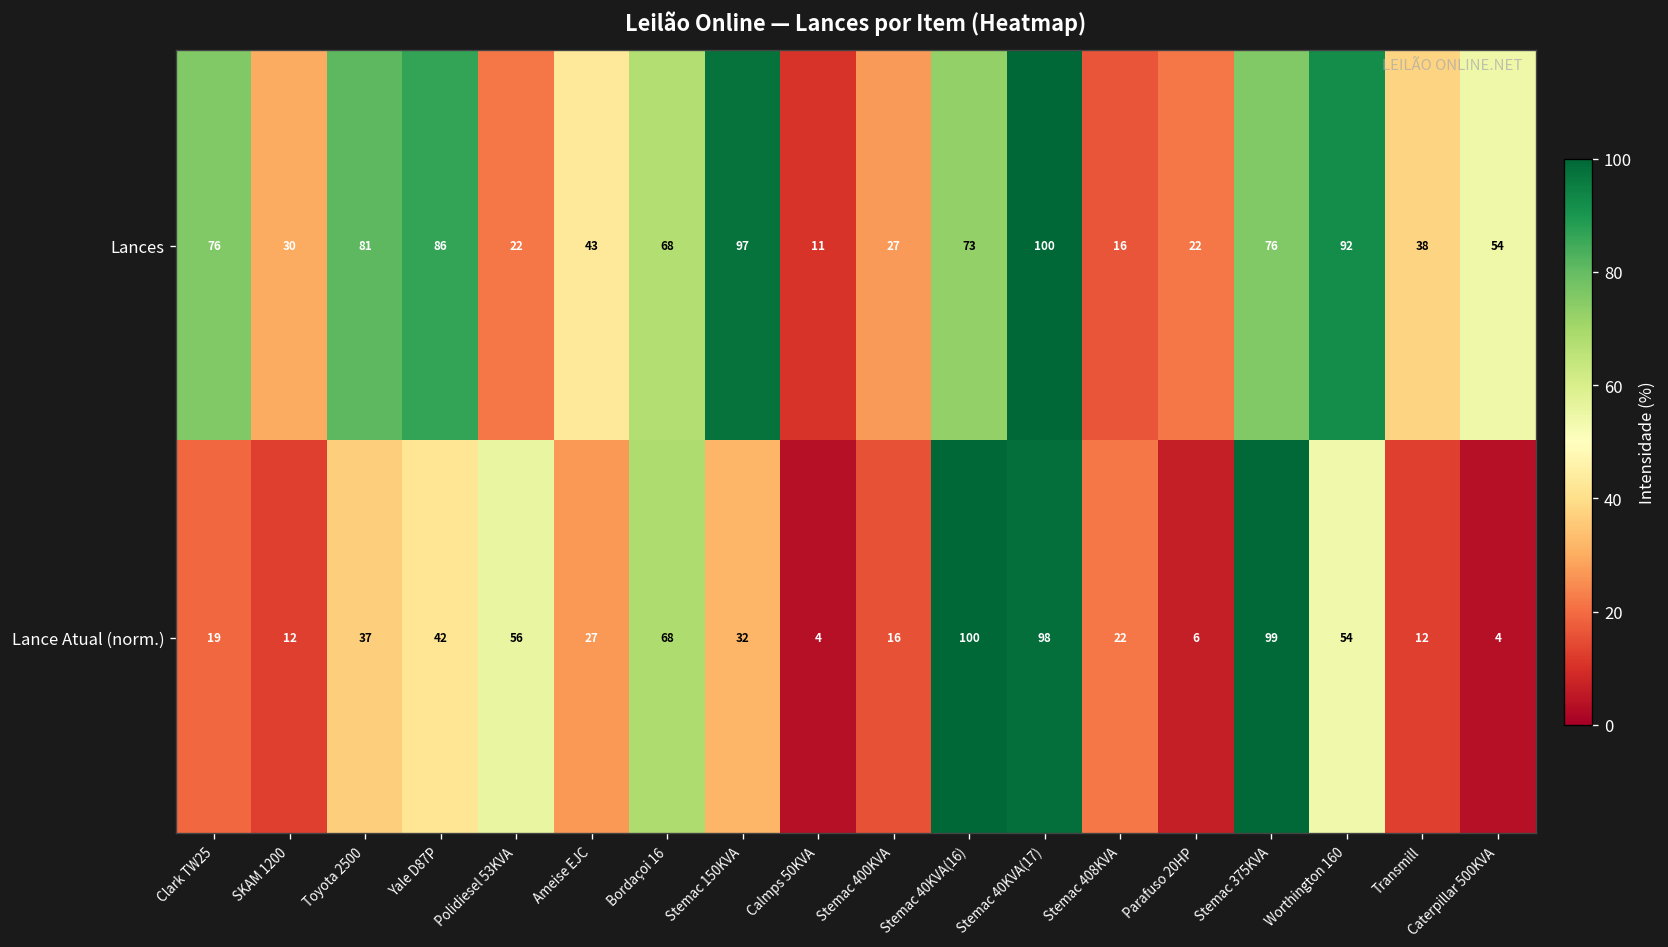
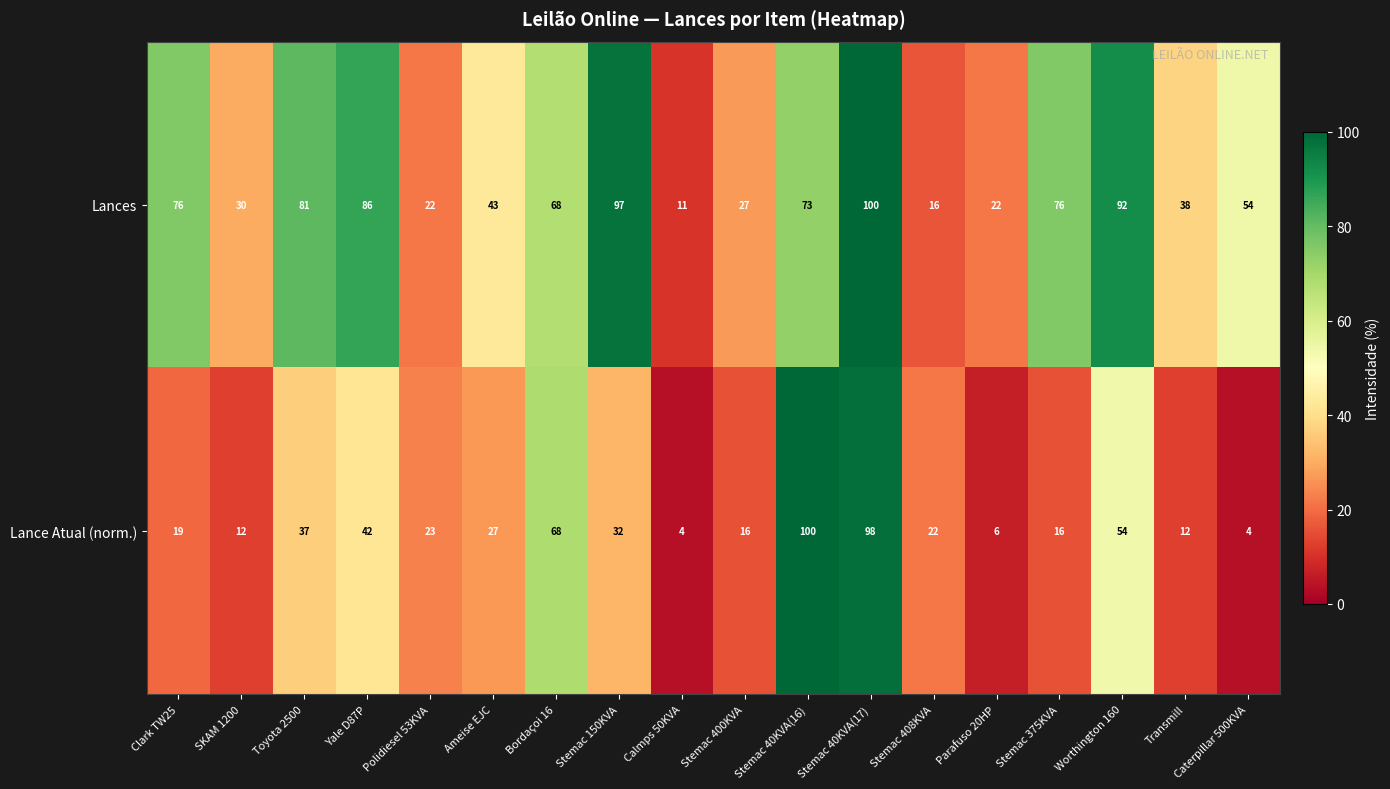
Lance Atual (norm.), Polidiesel 53KVA: 56 -> 23
Lance Atual (norm.), Stemac 375KVA: 99 -> 16
